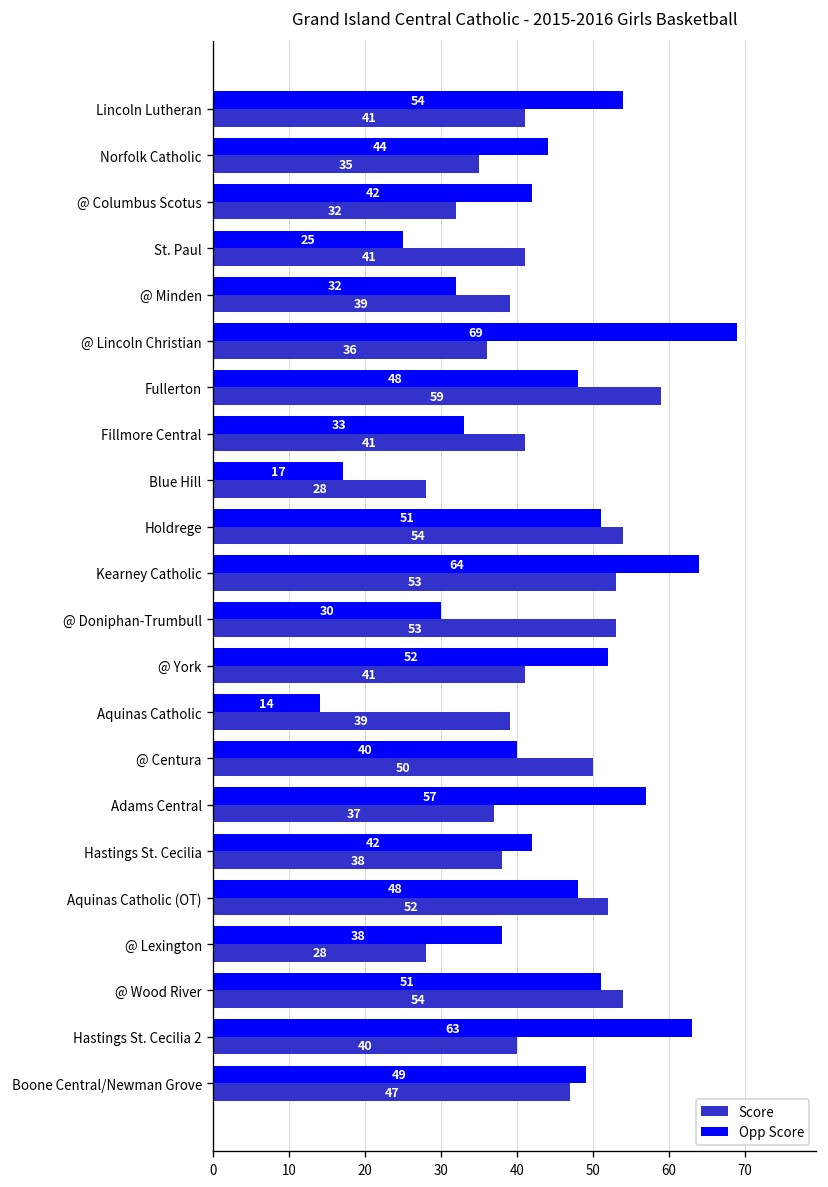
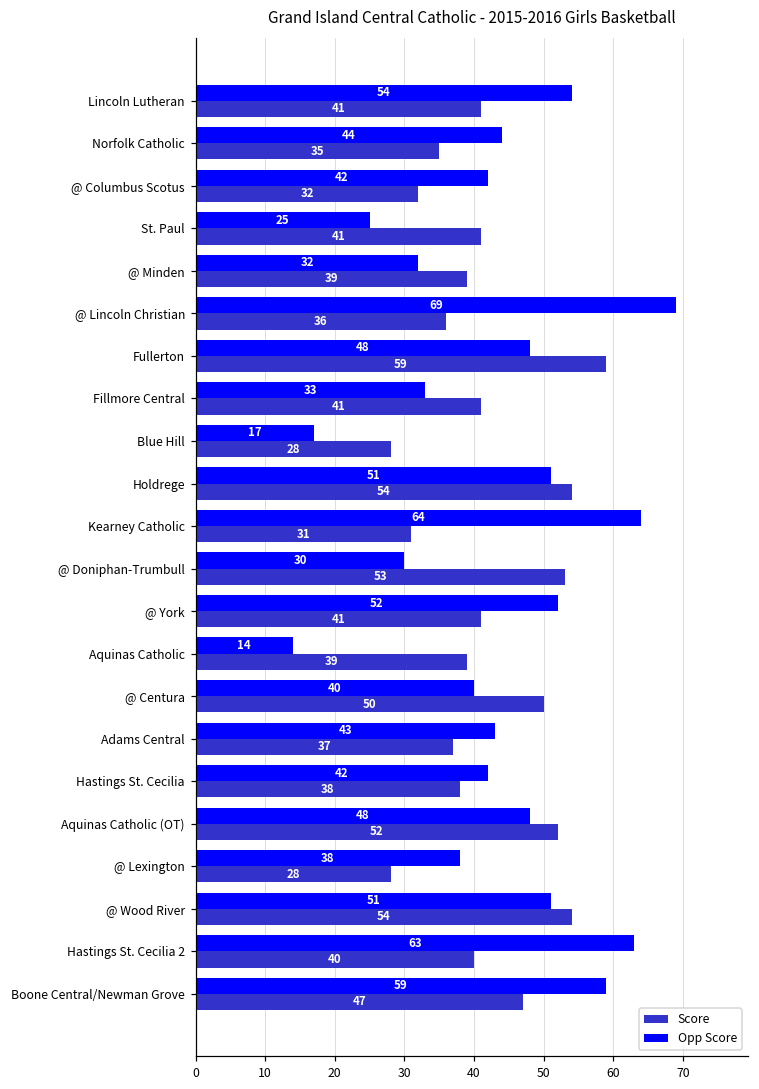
Score, Kearney Catholic: 53 -> 31
Opp Score, Adams Central: 57 -> 43
Opp Score, Boone Central/Newman Grove: 49 -> 59
